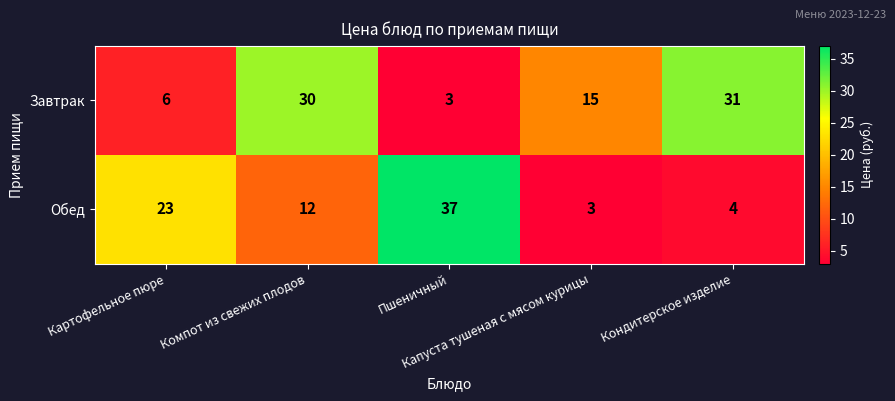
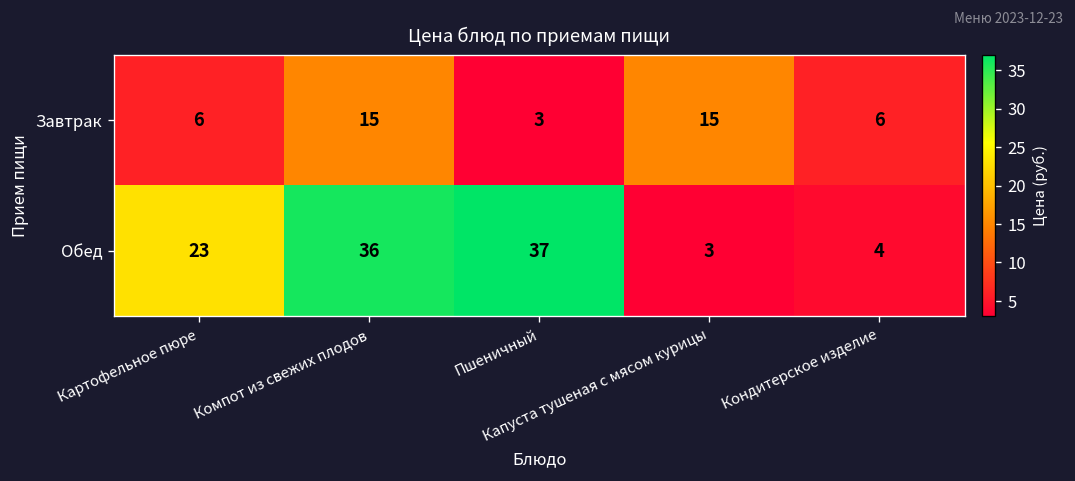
Завтрак, Компот из свежих плодов: 30 -> 15
Завтрак, Кондитерское изделие: 31 -> 6
Обед, Компот из свежих плодов: 12 -> 36
